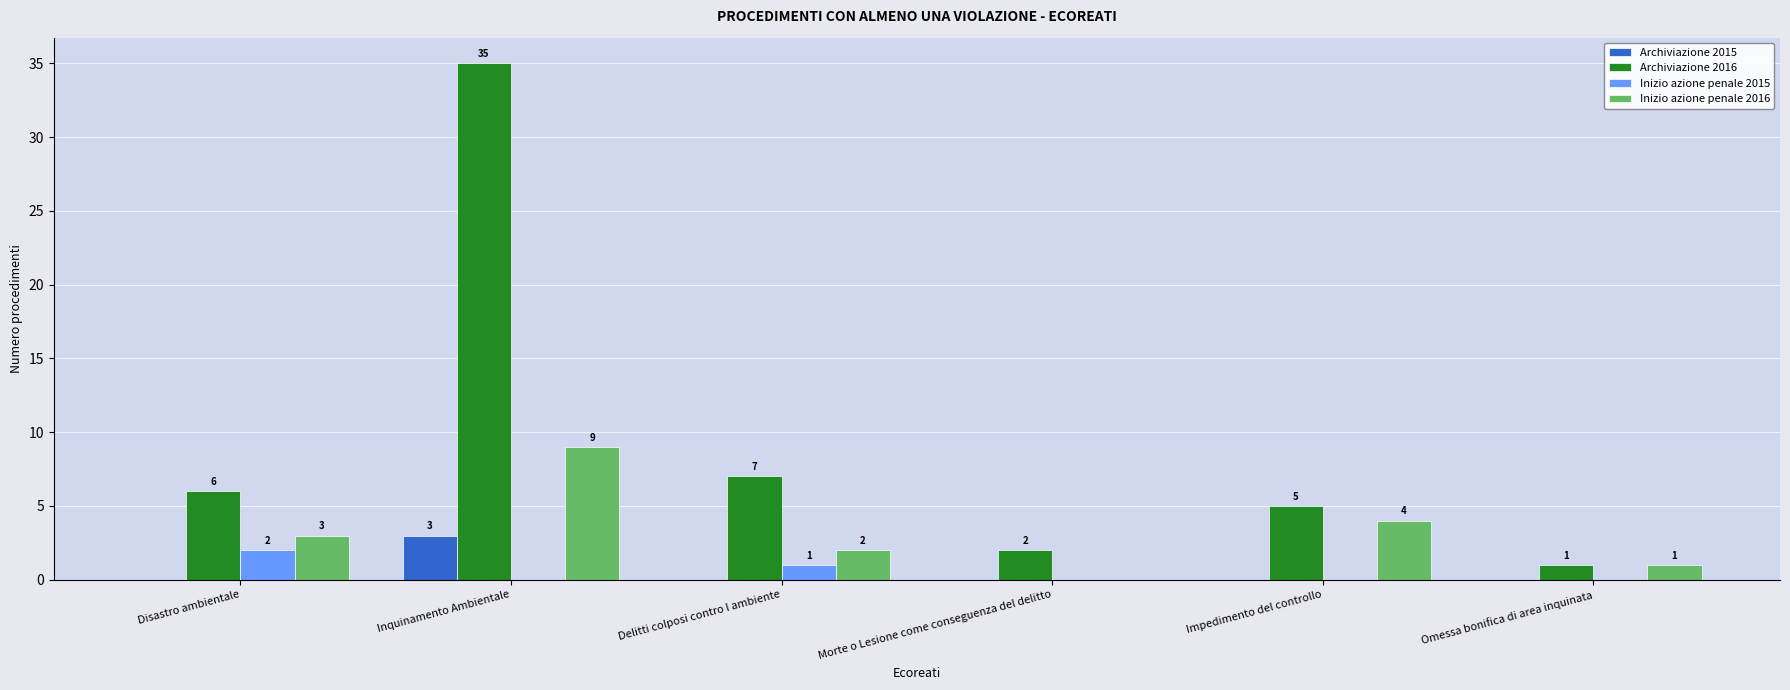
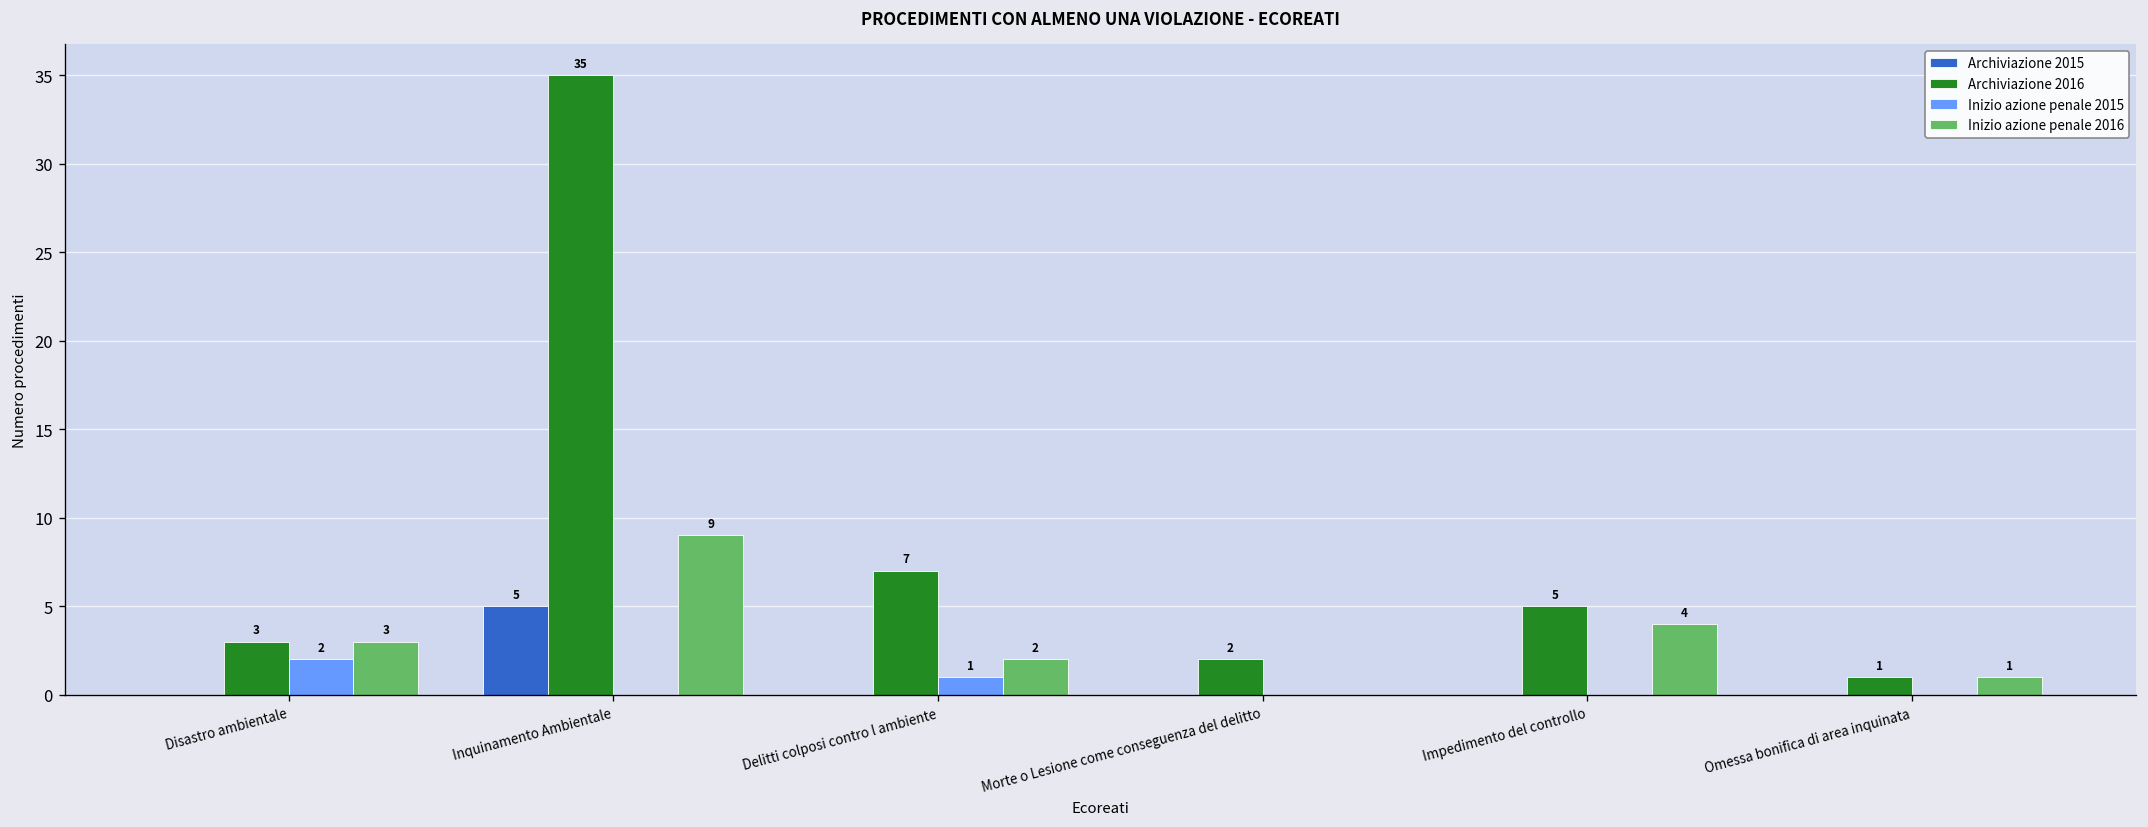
Archiviazione 2016, Disastro ambientale: 6 -> 3
Archiviazione 2015, Inquinamento Ambientale: 3 -> 5
